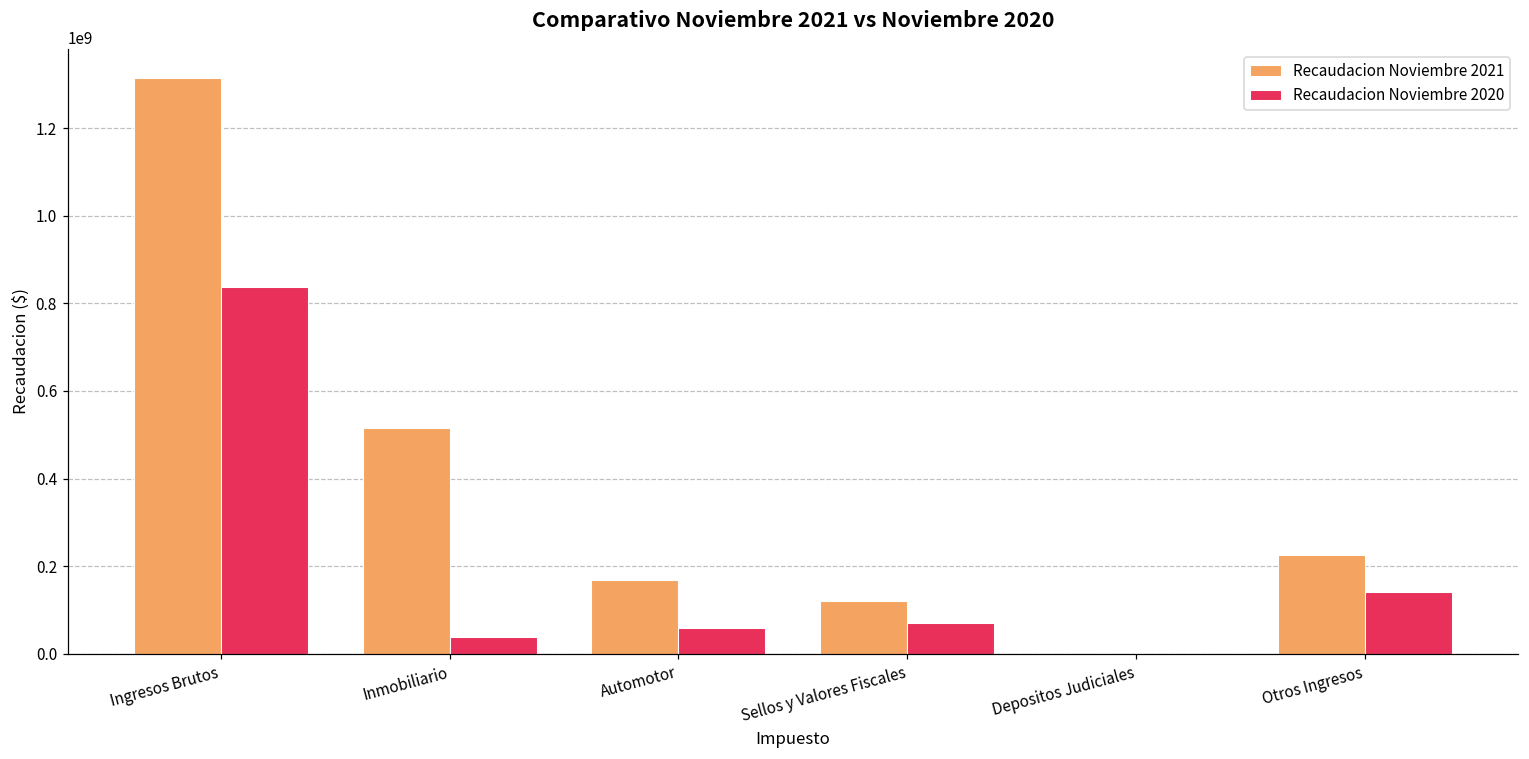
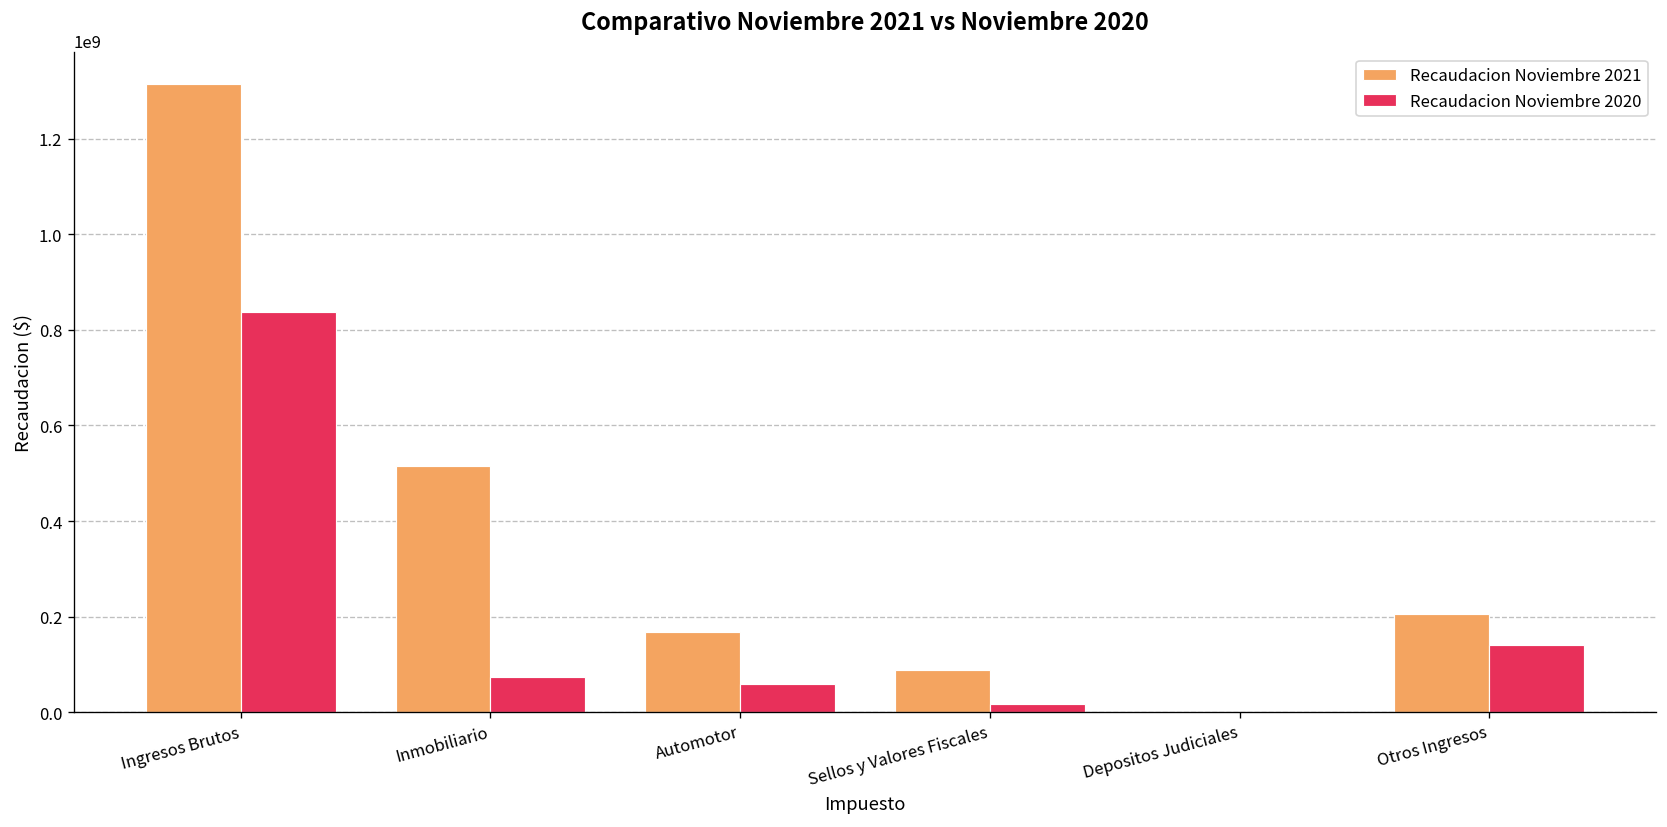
Recaudacion Noviembre 2020, Inmobiliario: 40000000 -> 70000000
Recaudacion Noviembre 2021, Sellos y Valores Fiscales: 120000000 -> 90000000
Recaudacion Noviembre 2020, Sellos y Valores Fiscales: 70000000 -> 20000000
Recaudacion Noviembre 2021, Otros Ingresos: 230000000 -> 200000000
